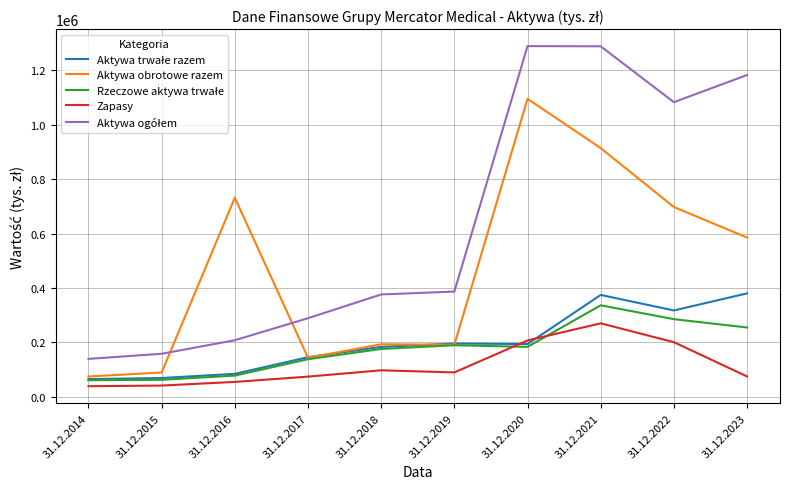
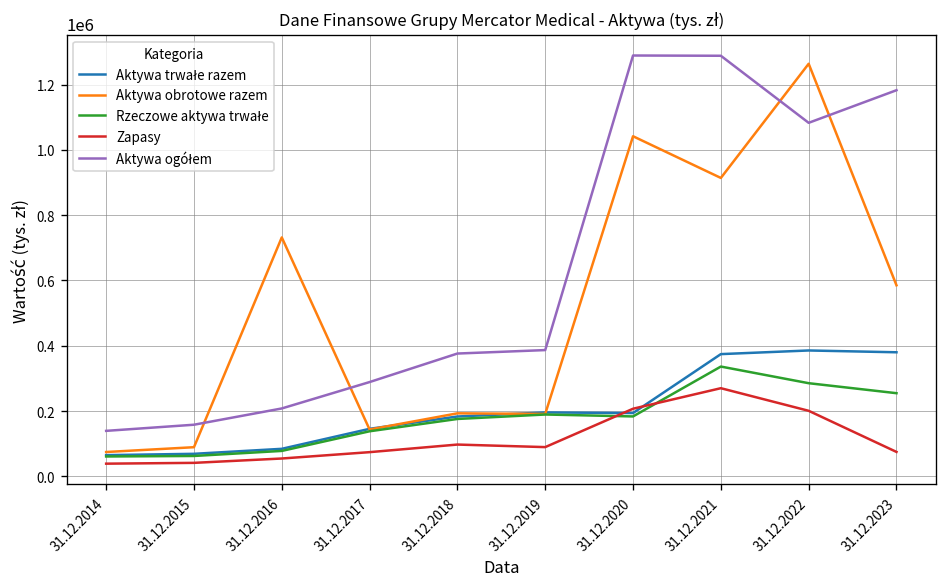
Aktywa obrotowe razem, 31.12.2020: 1100000 -> 1040000
Aktywa trwałe razem, 31.12.2022: 320000 -> 390000
Aktywa obrotowe razem, 31.12.2022: 700000 -> 1260000
